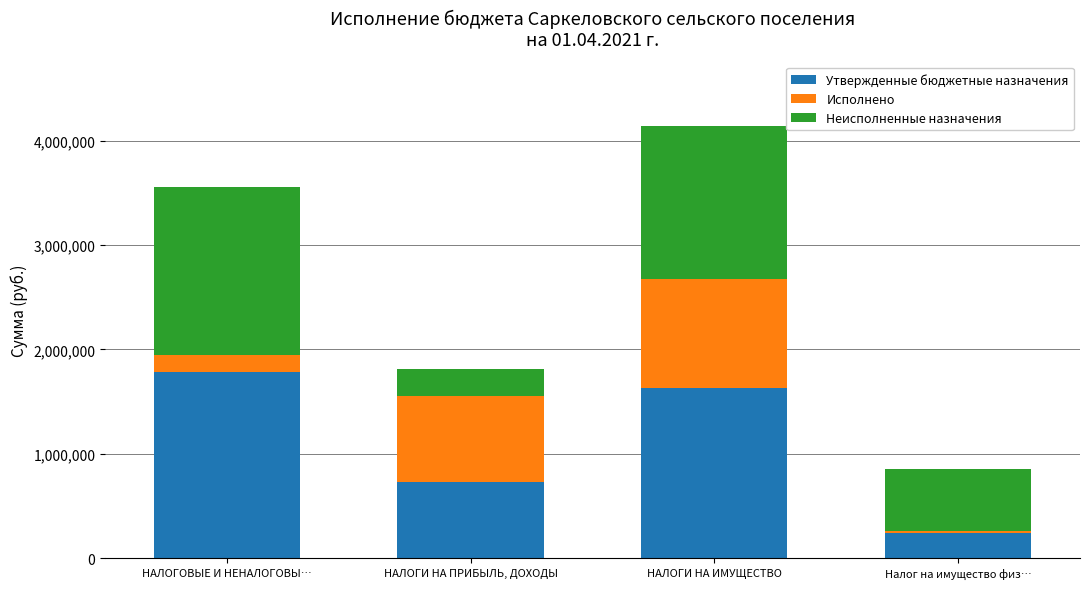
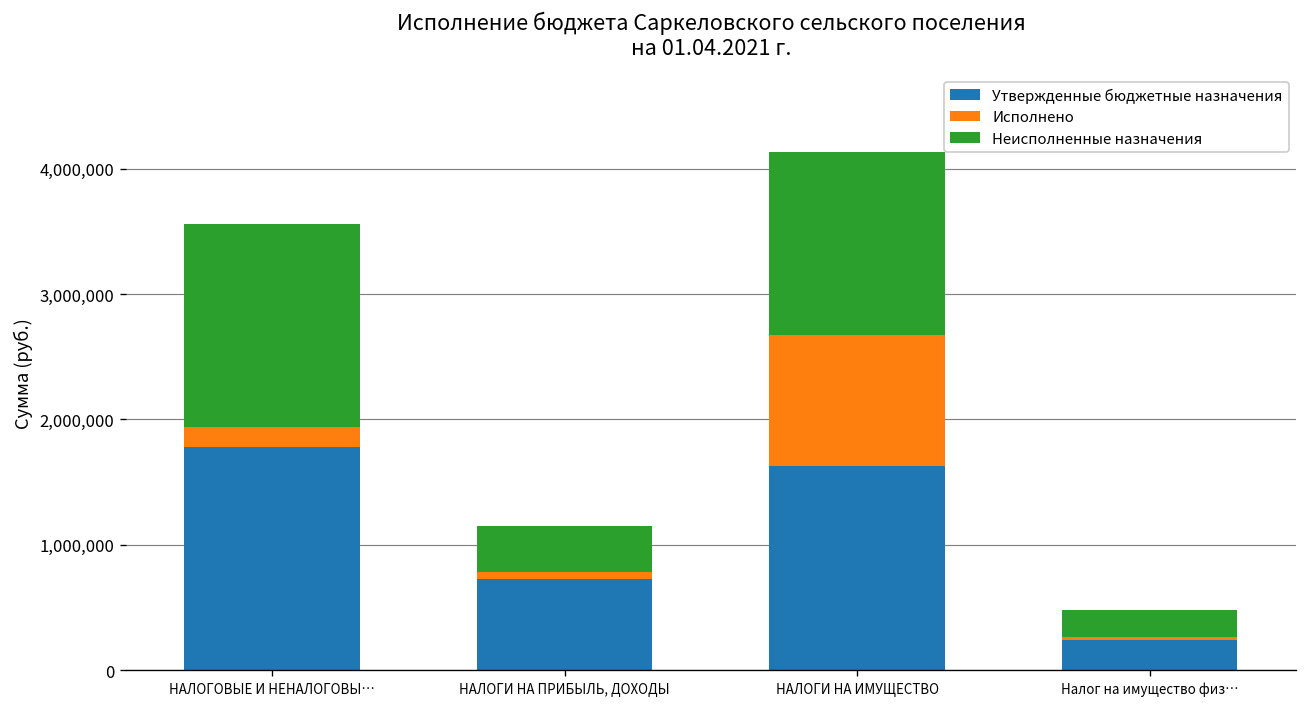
Исполнено, НАЛОГИ НА ПРИБЫЛЬ, ДОХОДЫ: 820,000 -> 50,000
Неисполненные назначения, НАЛОГИ НА ПРИБЫЛЬ, ДОХОДЫ: 260,000 -> 370,000
Неисполненные назначения, Налог на имущество физ…: 600,000 -> 220,000
